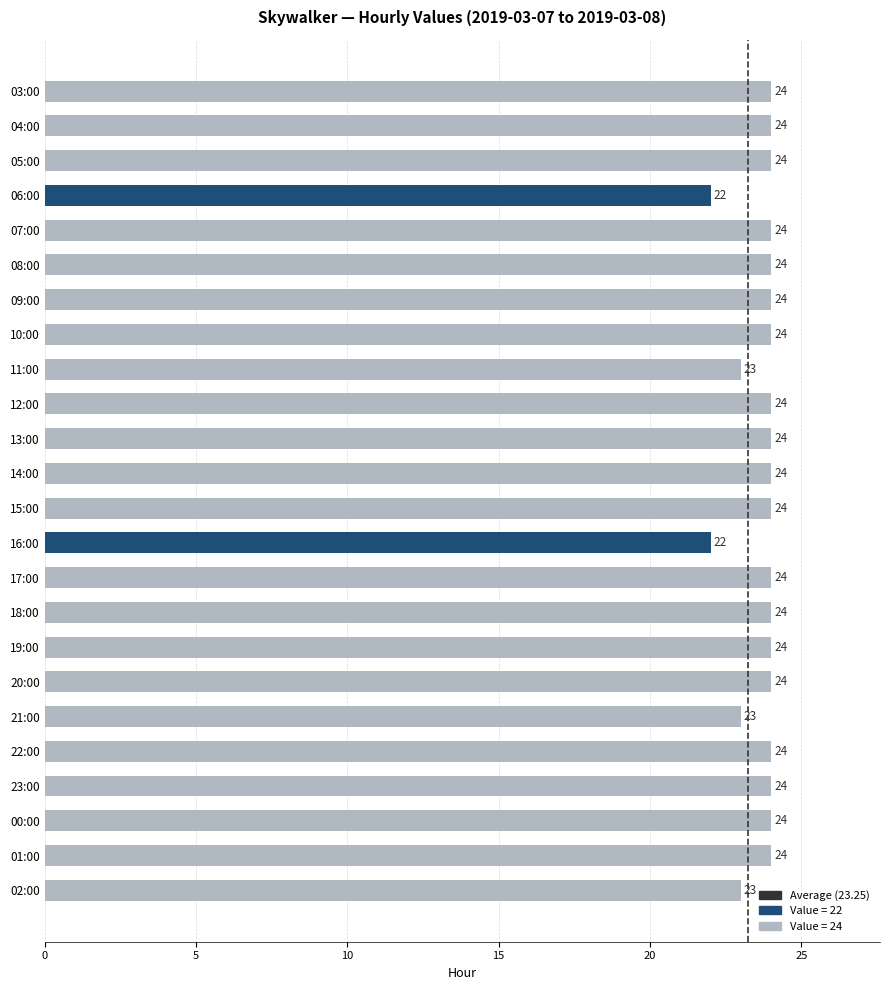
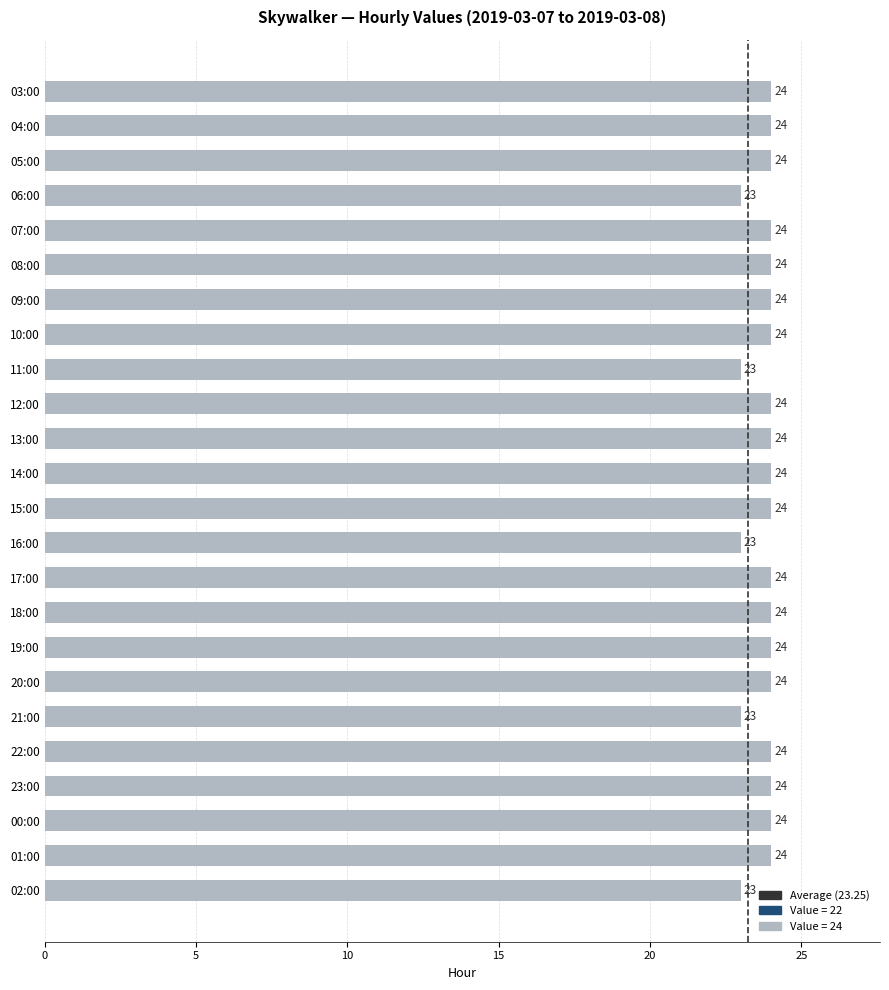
06:00: 22 -> 23
16:00: 22 -> 23
